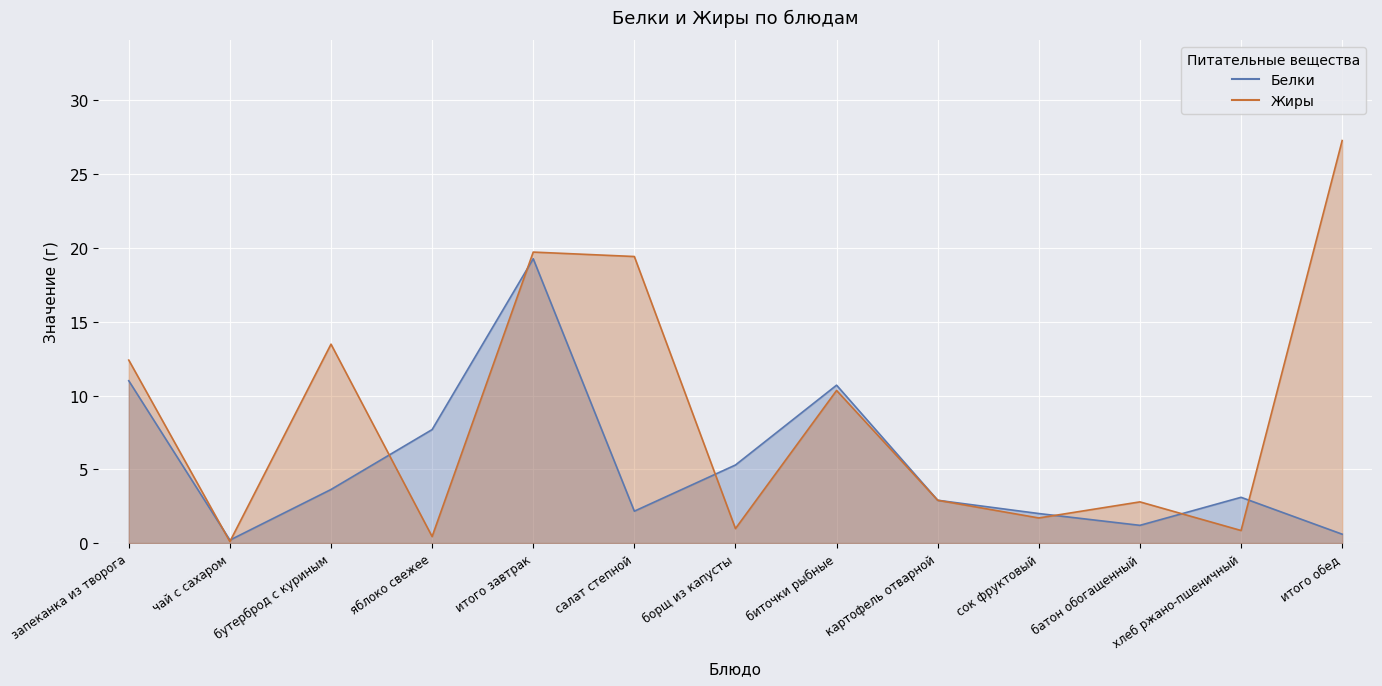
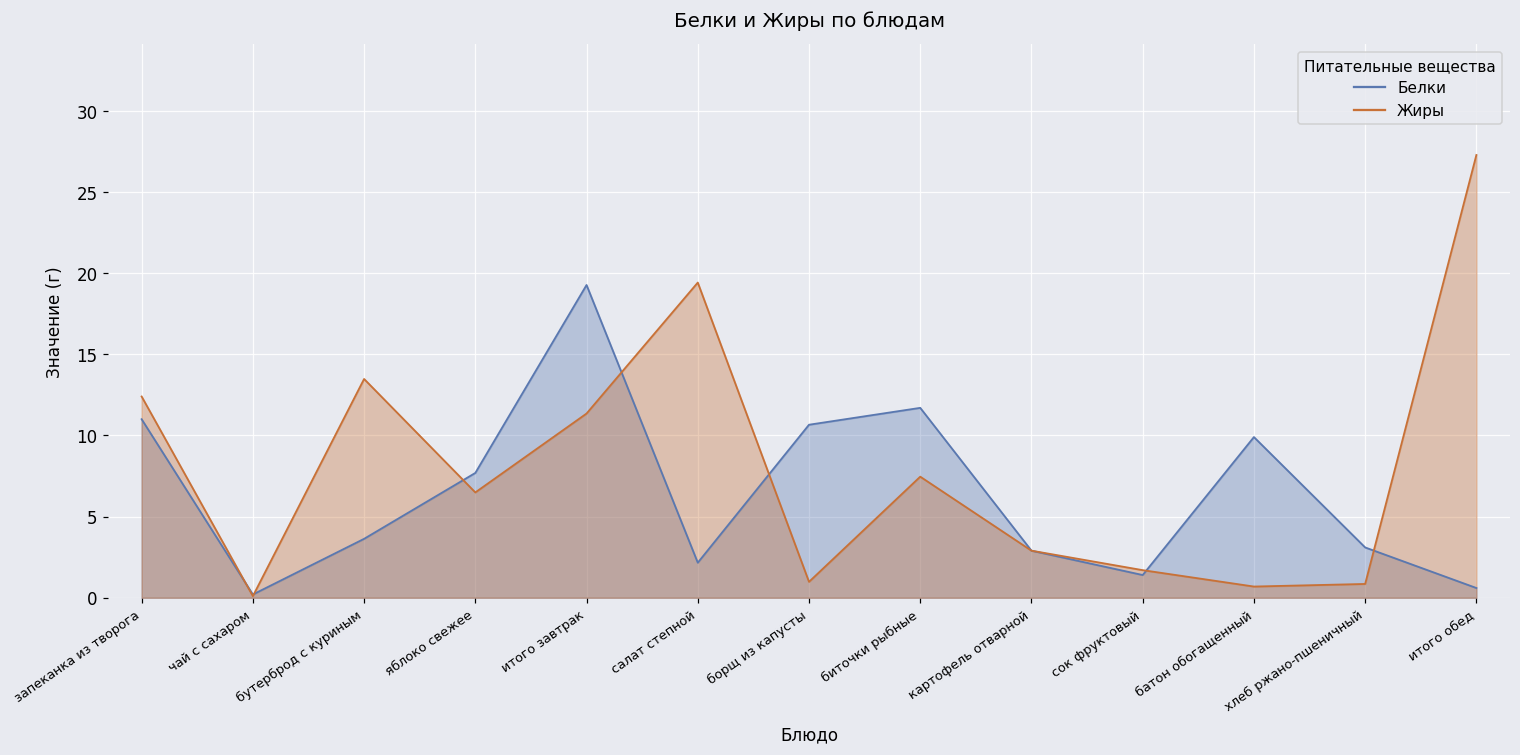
Жиры, яблоко свежее: 0.4 -> 6.5
Жиры, итого завтрак: 19.7 -> 11.4
Белки, борщ из капусты: 5.3 -> 10.7
Белки, биточки рыбные: 10.7 -> 11.7
Жиры, биточки рыбные: 10.3 -> 7.5
Белки, сок фруктовый: 2.0 -> 1.4
Белки, батон обогащенный: 1.2 -> 9.9
Жиры, батон обогащенный: 2.8 -> 0.7
